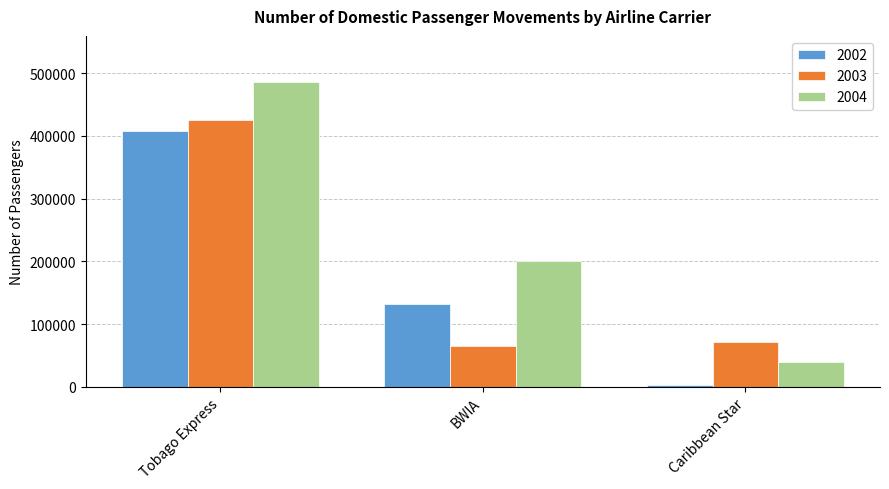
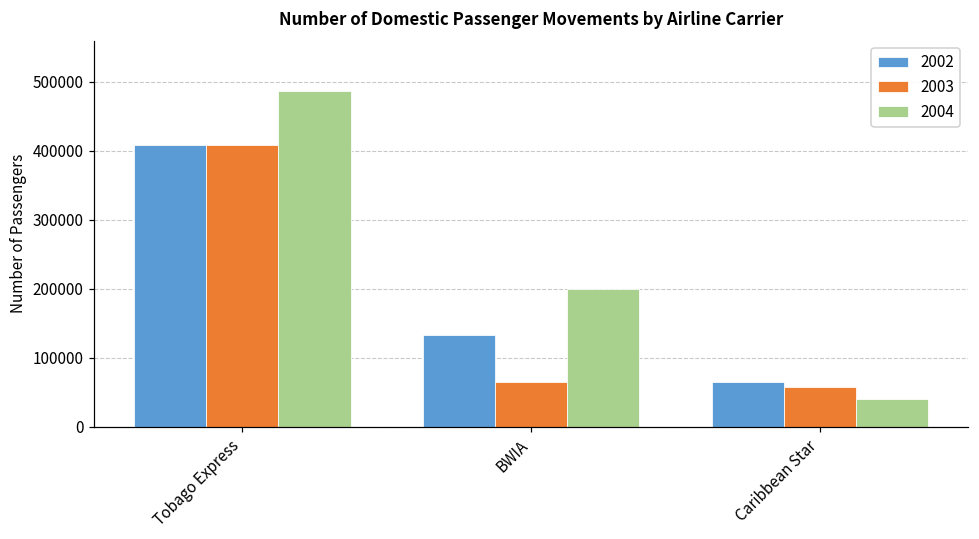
2003, Tobago Express: 430000 -> 410000
2002, Caribbean Star: 0 -> 60000
2003, Caribbean Star: 70000 -> 60000
